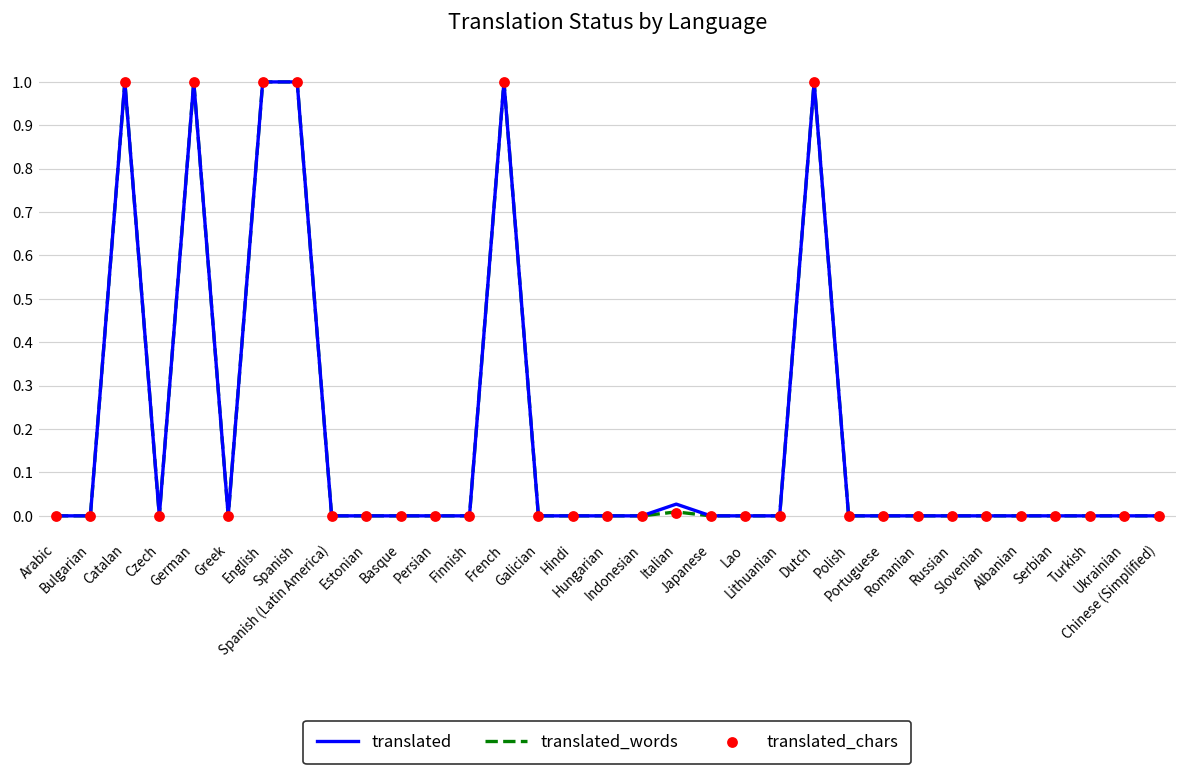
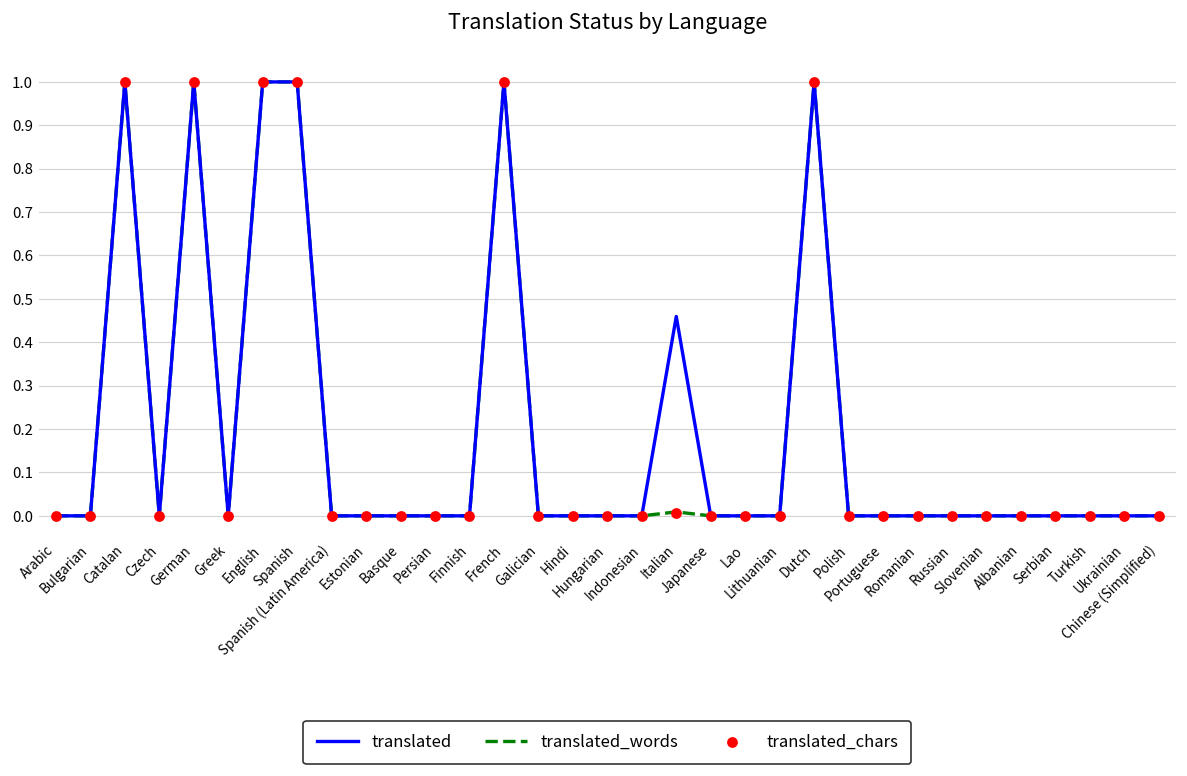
translated, Italian: 0.03 -> 0.46
